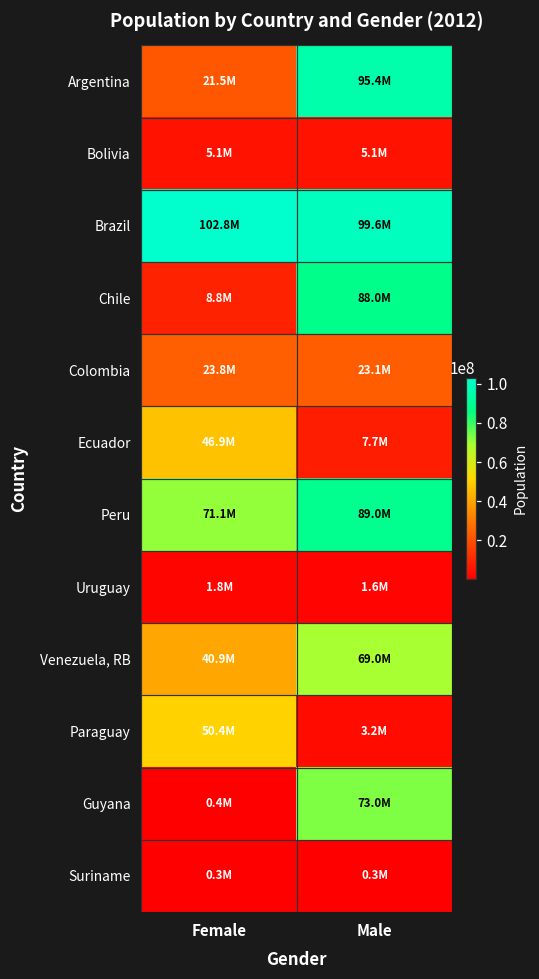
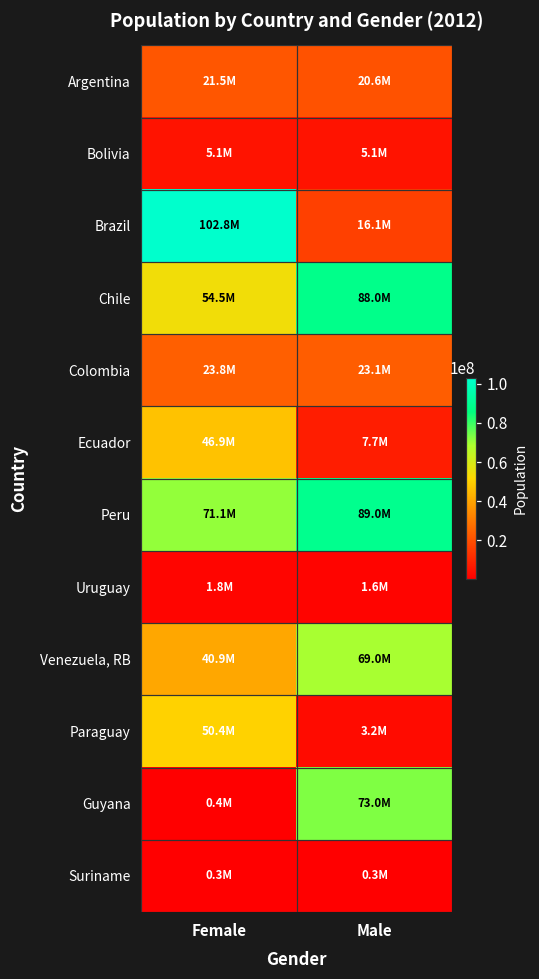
Argentina, Male: 95.4M -> 20.6M
Brazil, Male: 99.6M -> 16.1M
Chile, Female: 8.8M -> 54.5M
